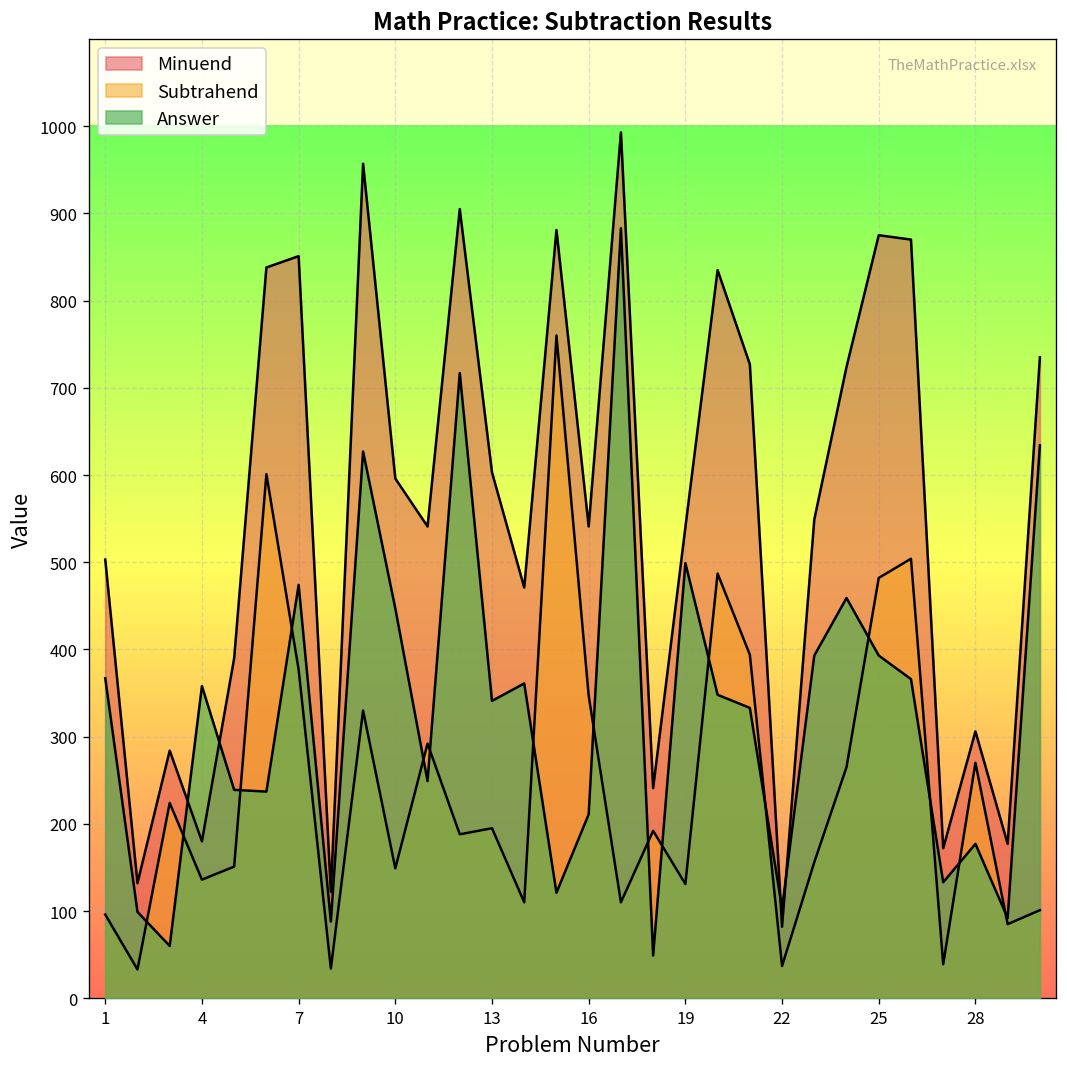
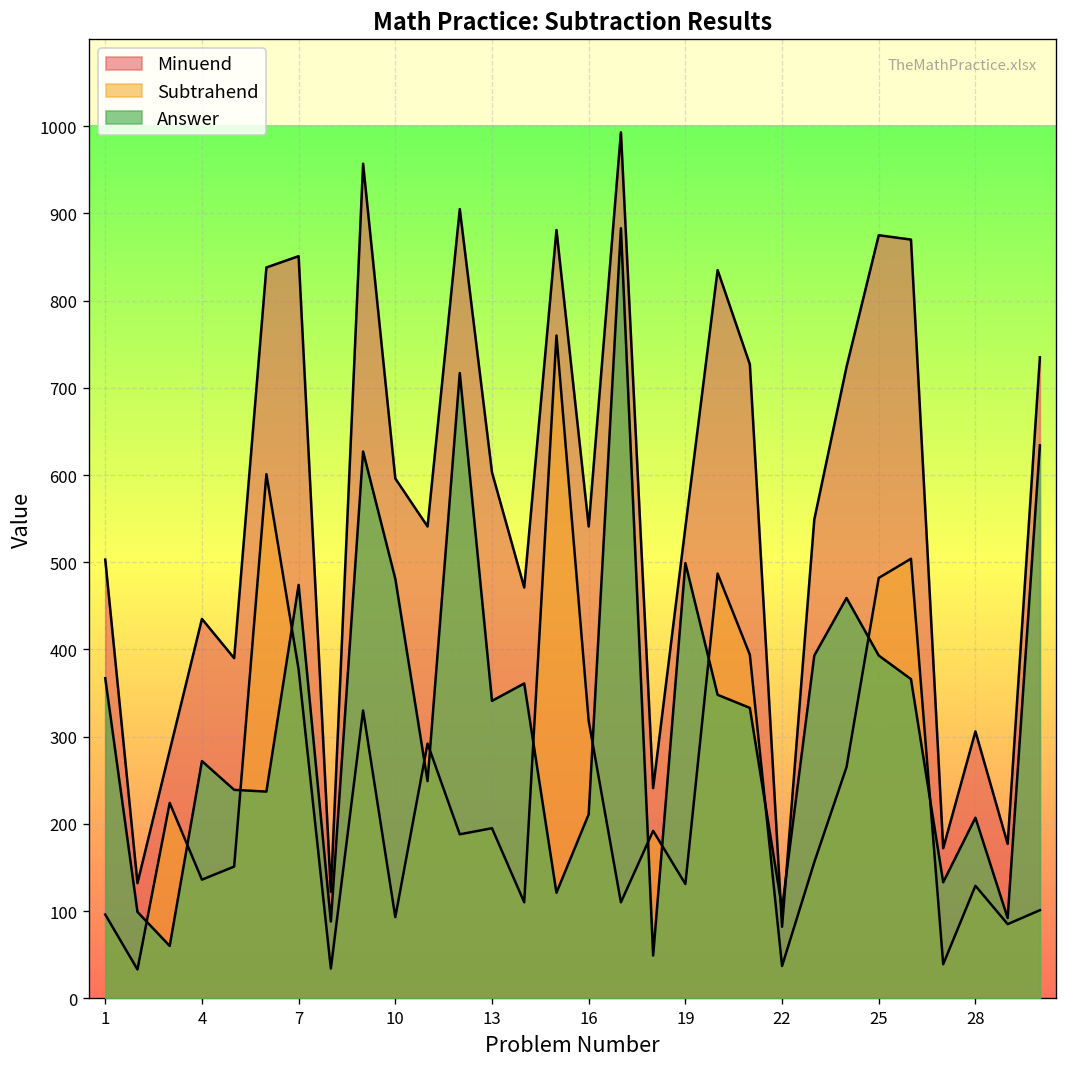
Minuend, 4: 180 -> 440
Answer, 4: 360 -> 270
Subtrahend, 10: 150 -> 90
Answer, 10: 450 -> 480
Subtrahend, 16: 350 -> 320
Subtrahend, 28: 270 -> 130
Answer, 28: 180 -> 210
